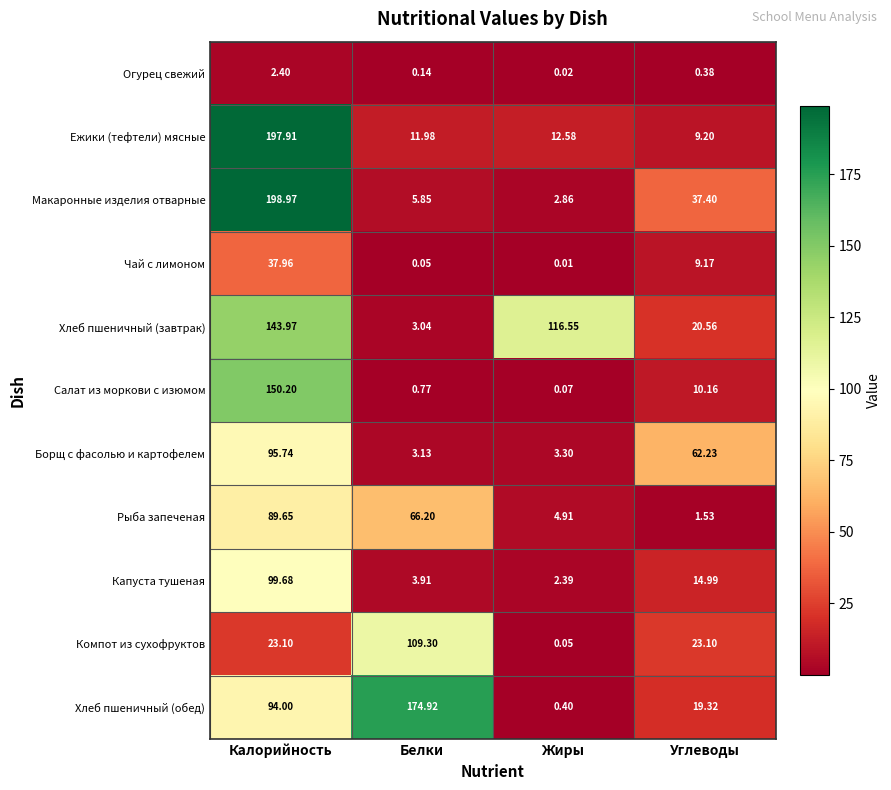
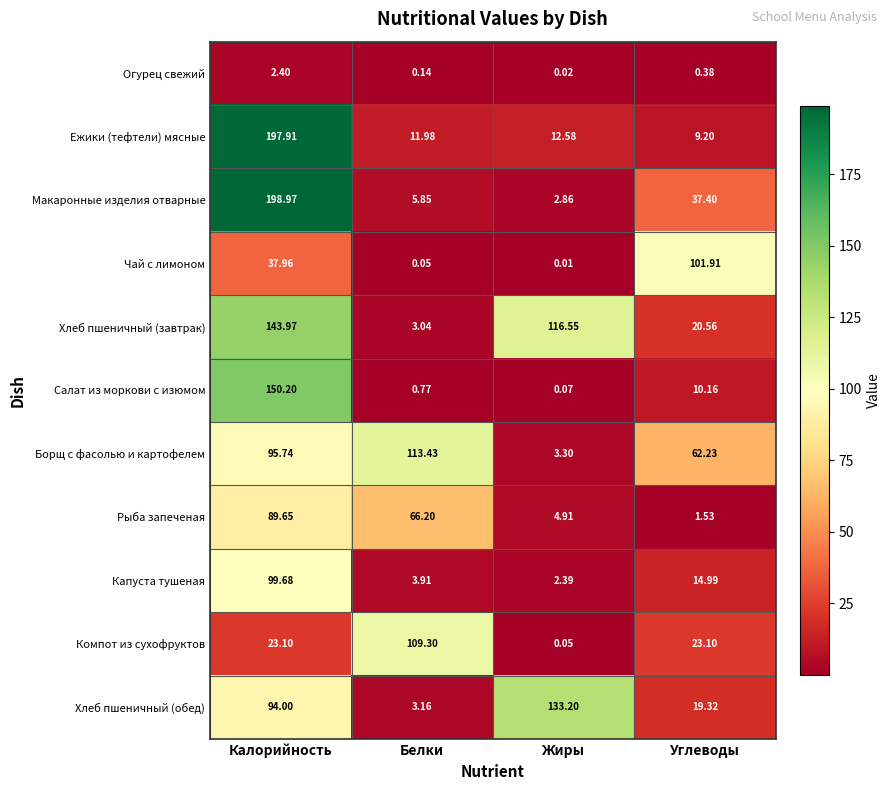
Чай с лимоном, Углеводы: 9.17 -> 101.91
Борщ с фасолью и картофелем, Белки: 3.13 -> 113.43
Хлеб пшеничный (обед), Белки: 174.92 -> 3.16
Хлеб пшеничный (обед), Жиры: 0.40 -> 133.20
